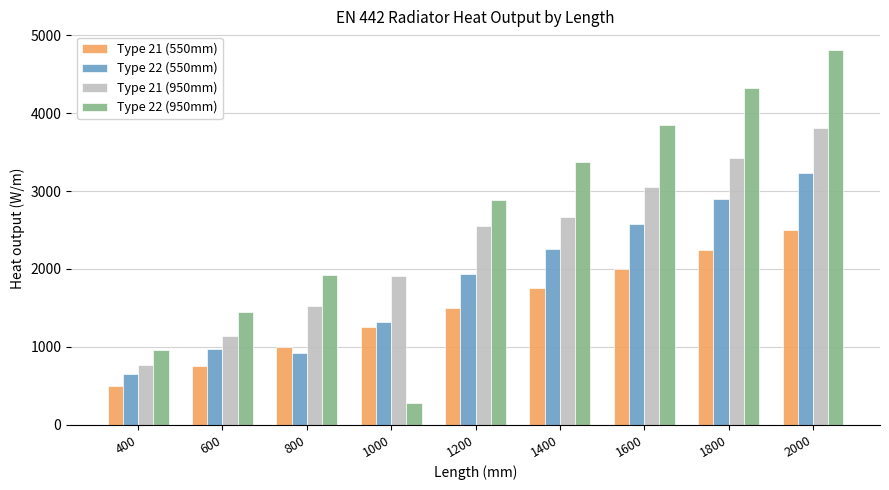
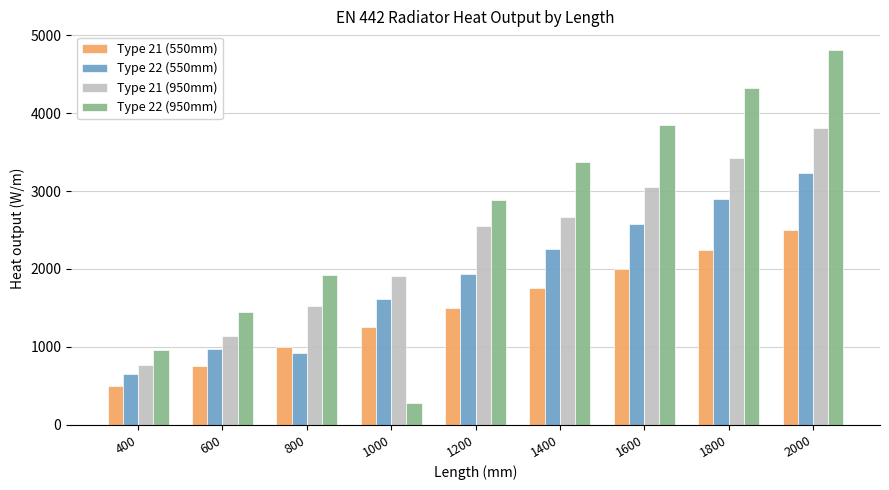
Type 22 (550mm), 1000: 1300 -> 1600
